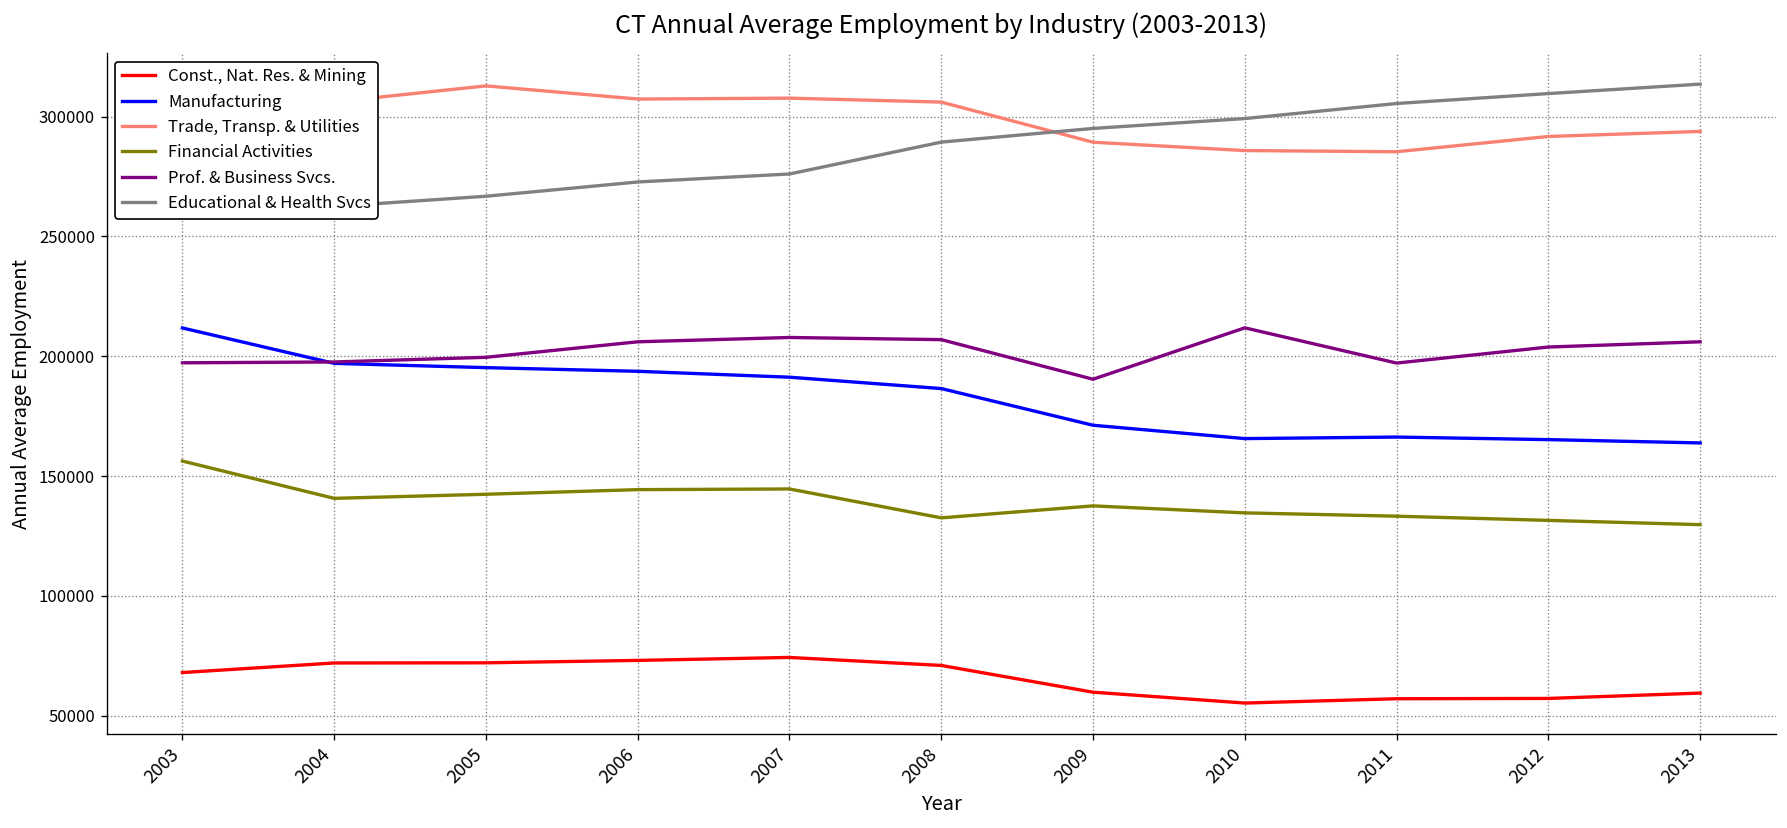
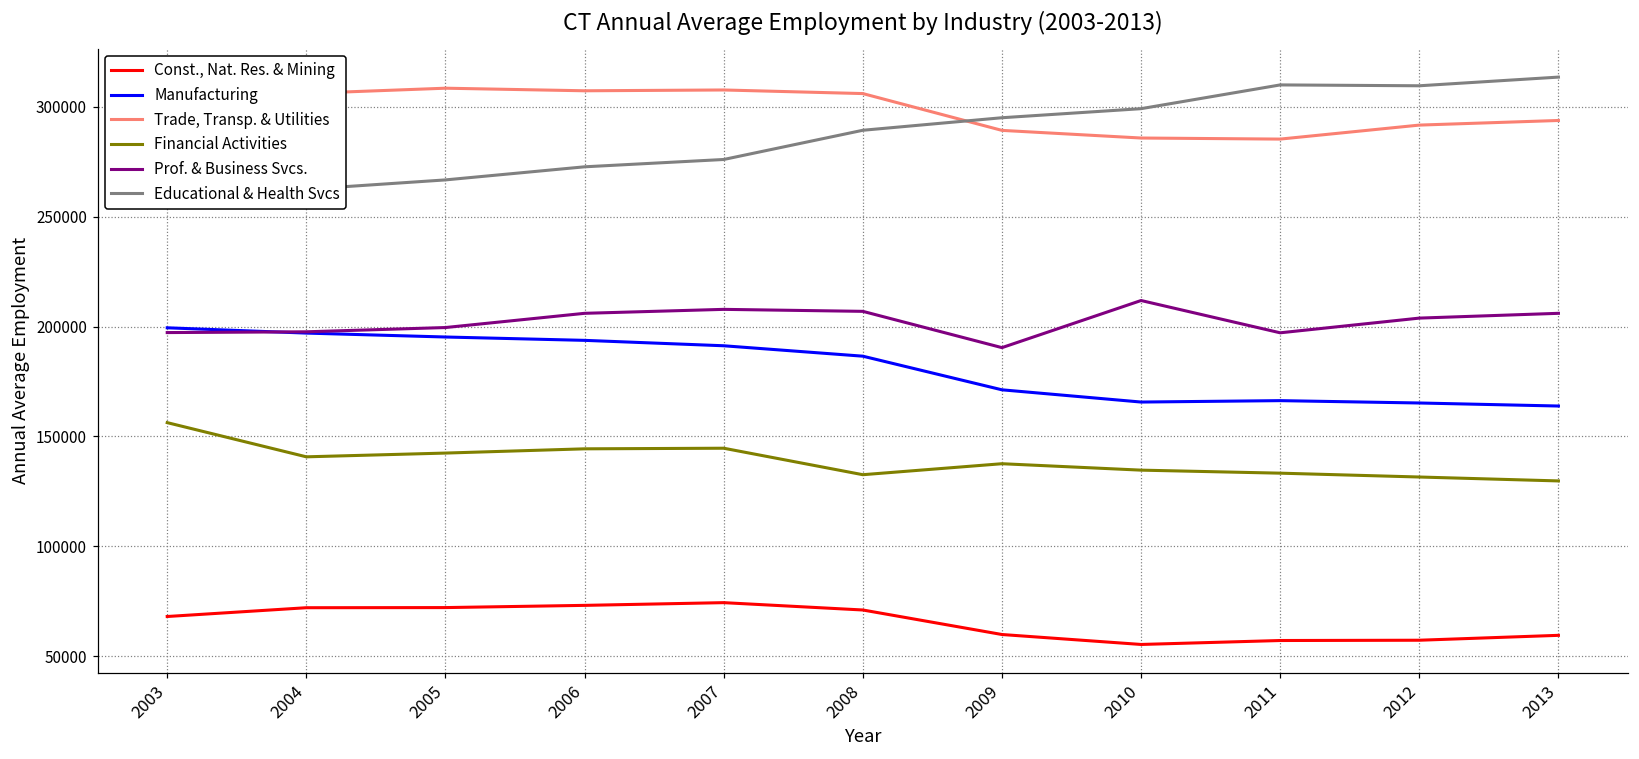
Manufacturing, 2003: 212000 -> 199000
Trade, Transp. & Utilities, 2005: 313000 -> 309000
Educational & Health Svcs, 2011: 306000 -> 310000
